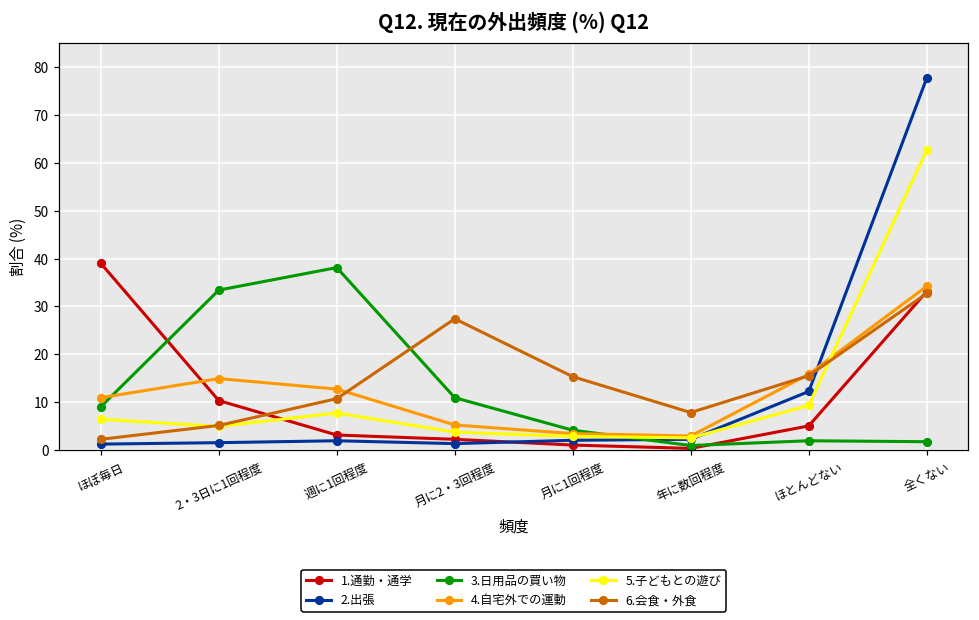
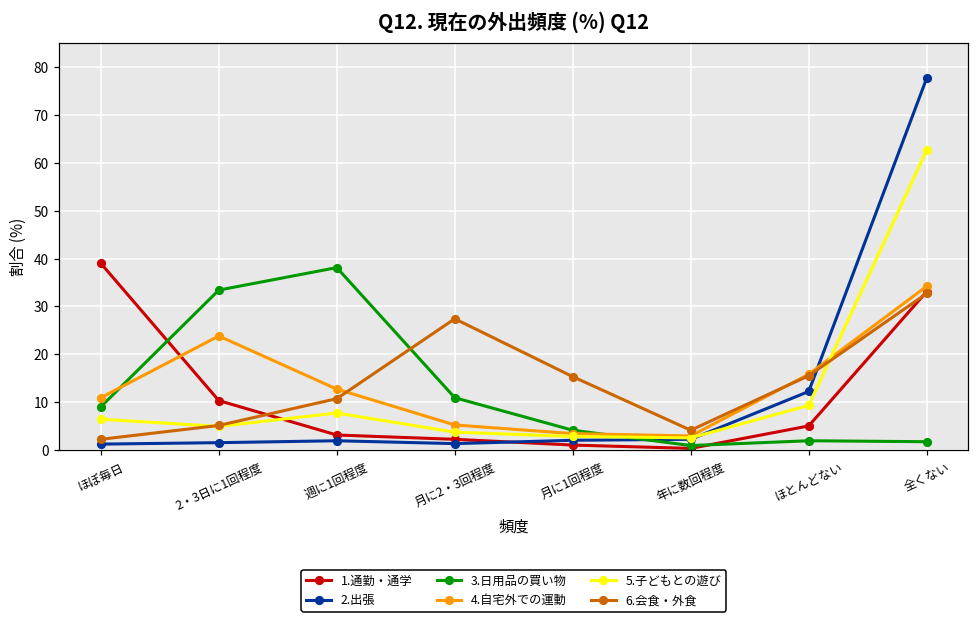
4.自宅外での運動, 2・3日に1回程度: 15 -> 24
6.会食・外食, 年に数回程度: 8 -> 4
